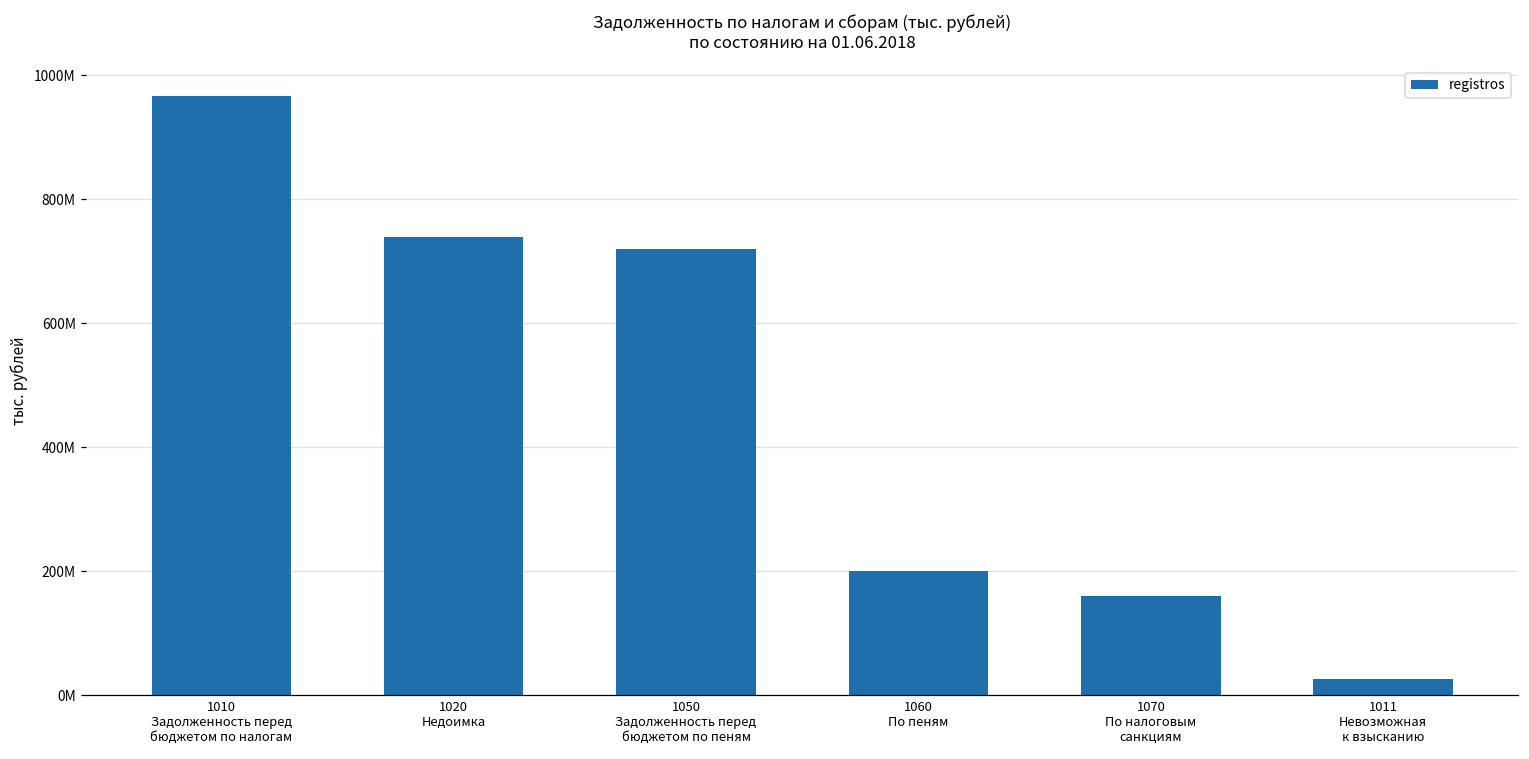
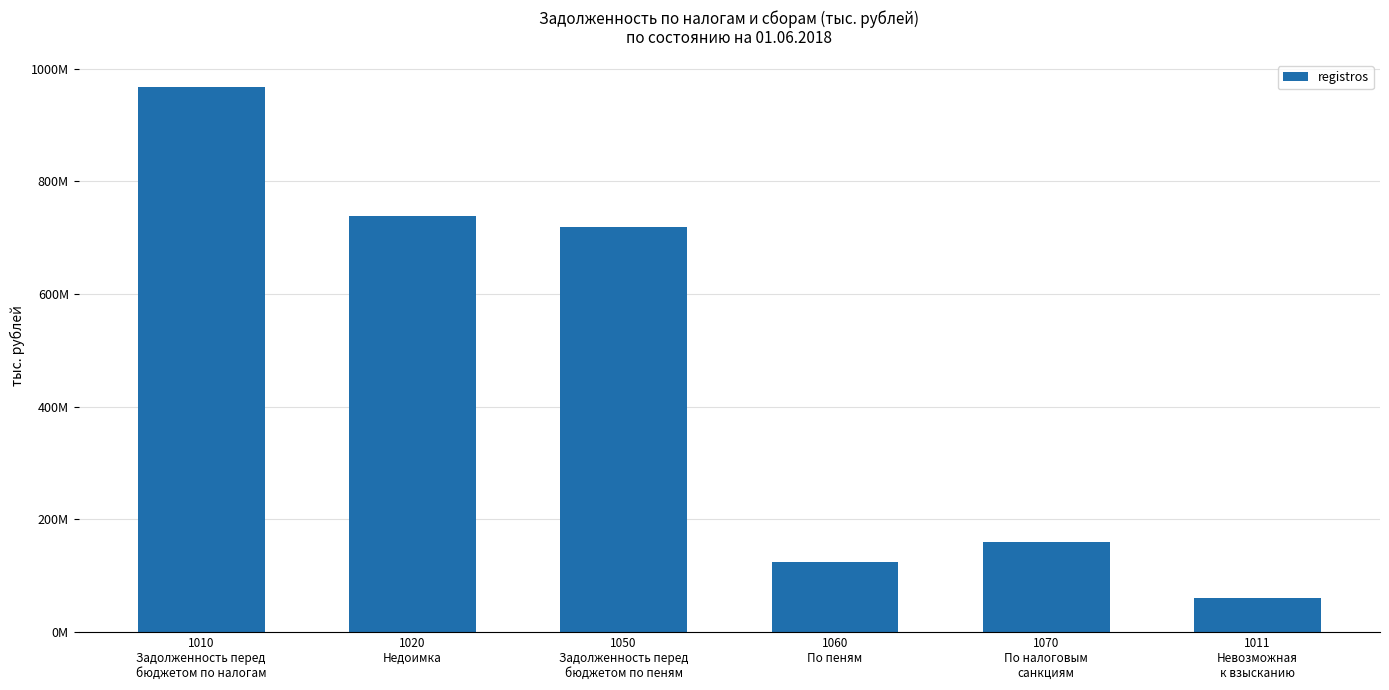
1060 По пеням: 200000000 -> 120000000
1011 Невозможная к взысканию: 30000000 -> 60000000
